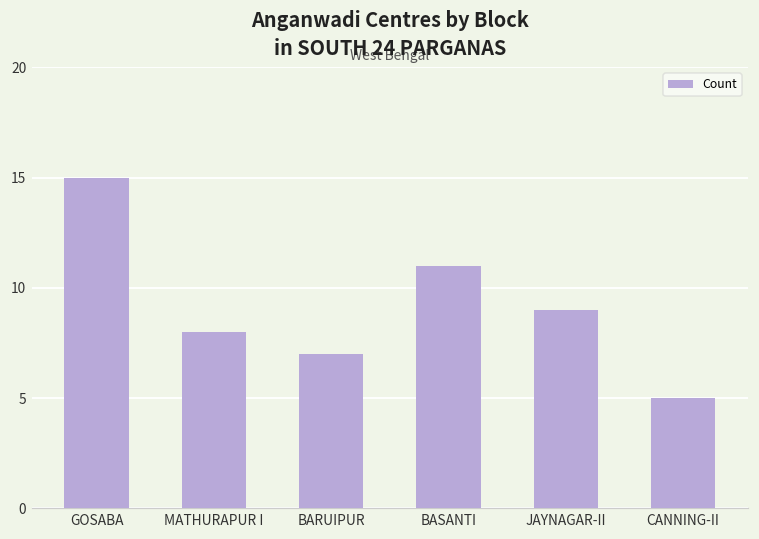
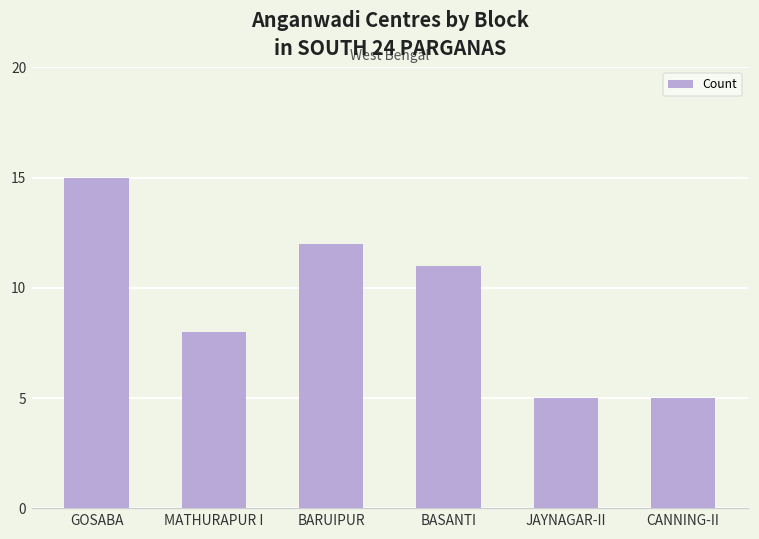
BARUIPUR: 7 -> 12
JAYNAGAR-II: 9 -> 5
